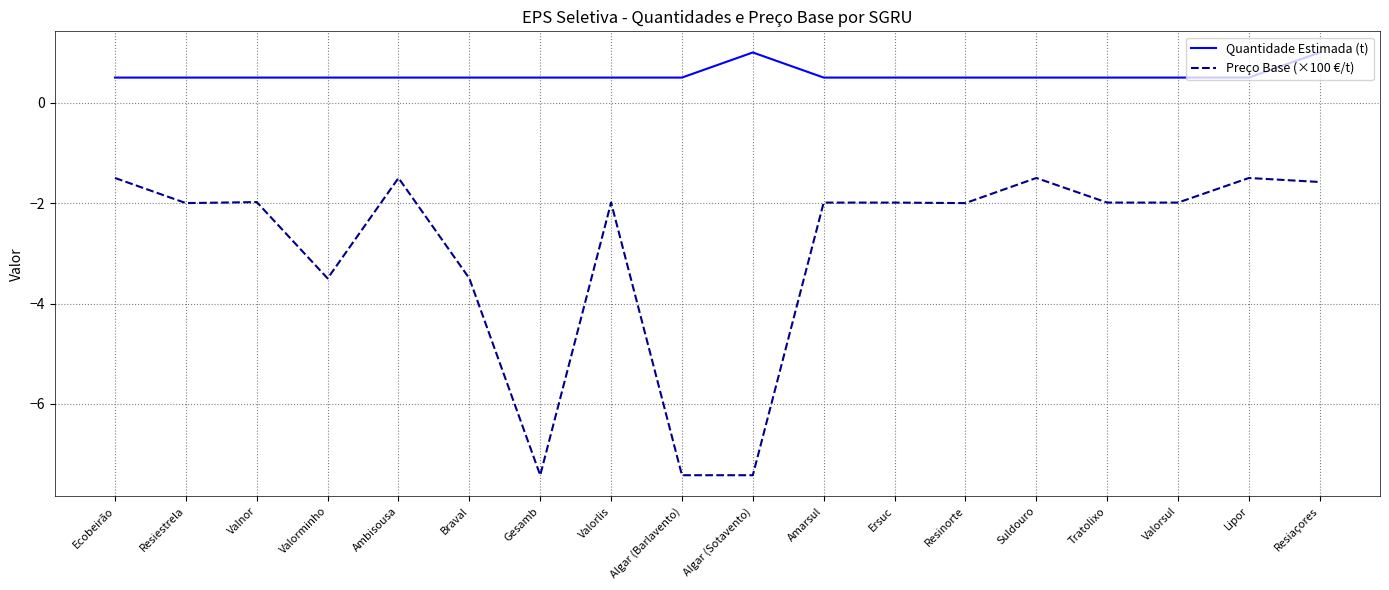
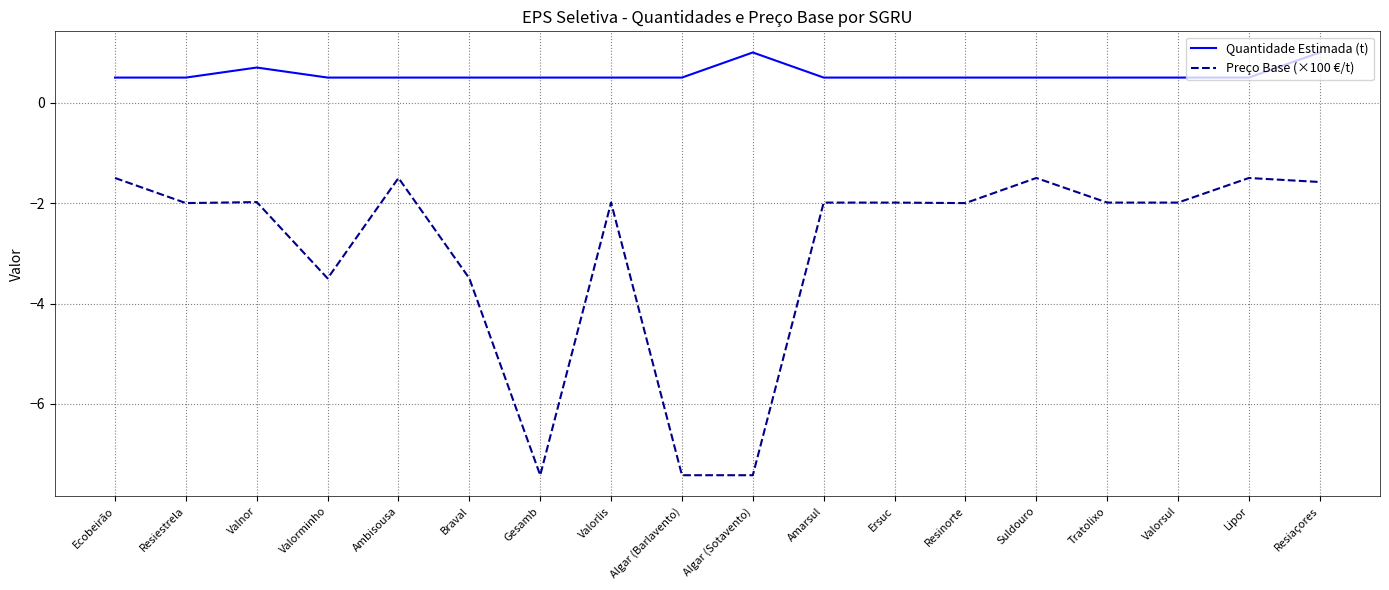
Quantidade Estimada (t), Valnor: 0.5 -> 0.7
